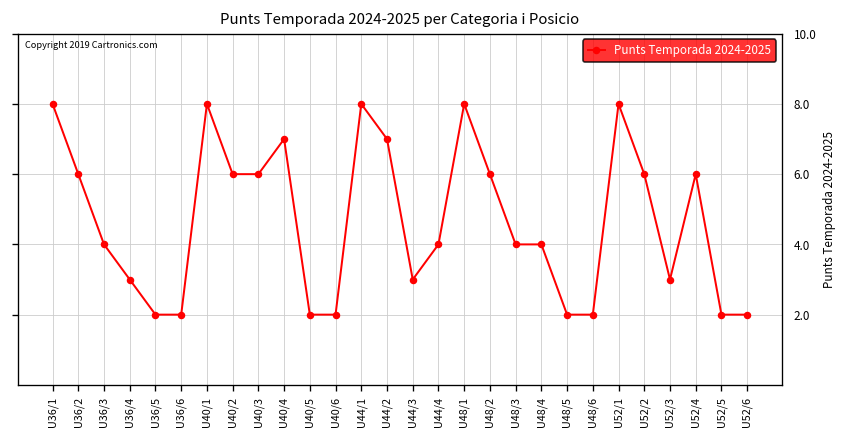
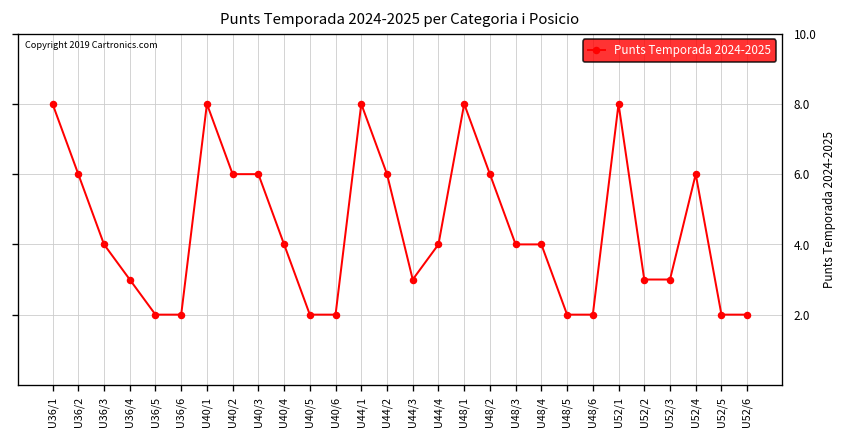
U40/4: 7 -> 4
U44/2: 7 -> 6
U52/2: 6 -> 3
